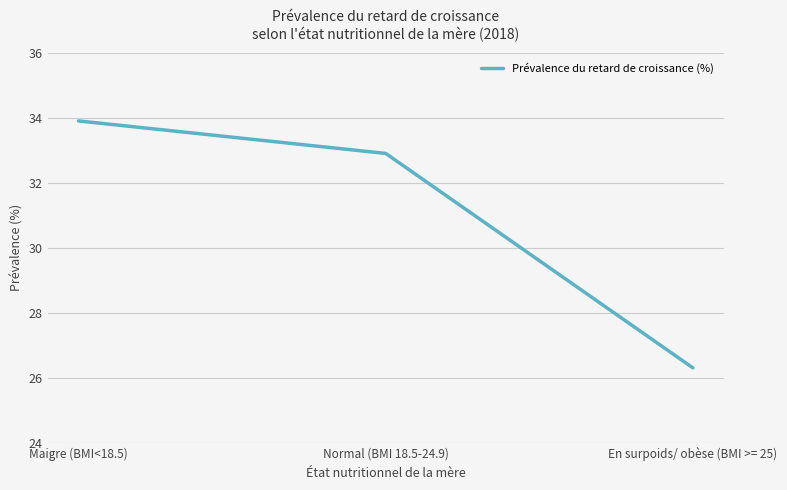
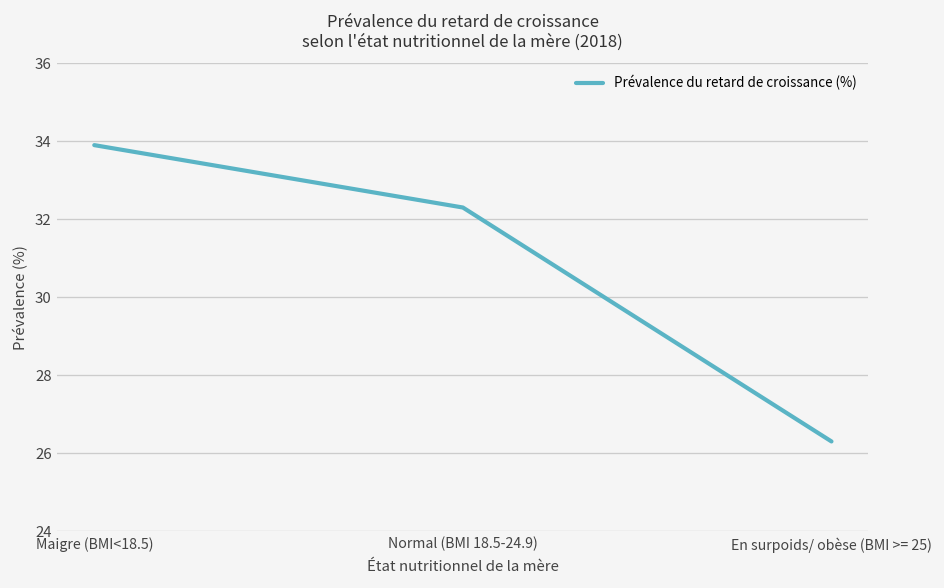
Normal (BMI 18.5-24.9): 32.9 -> 32.3
